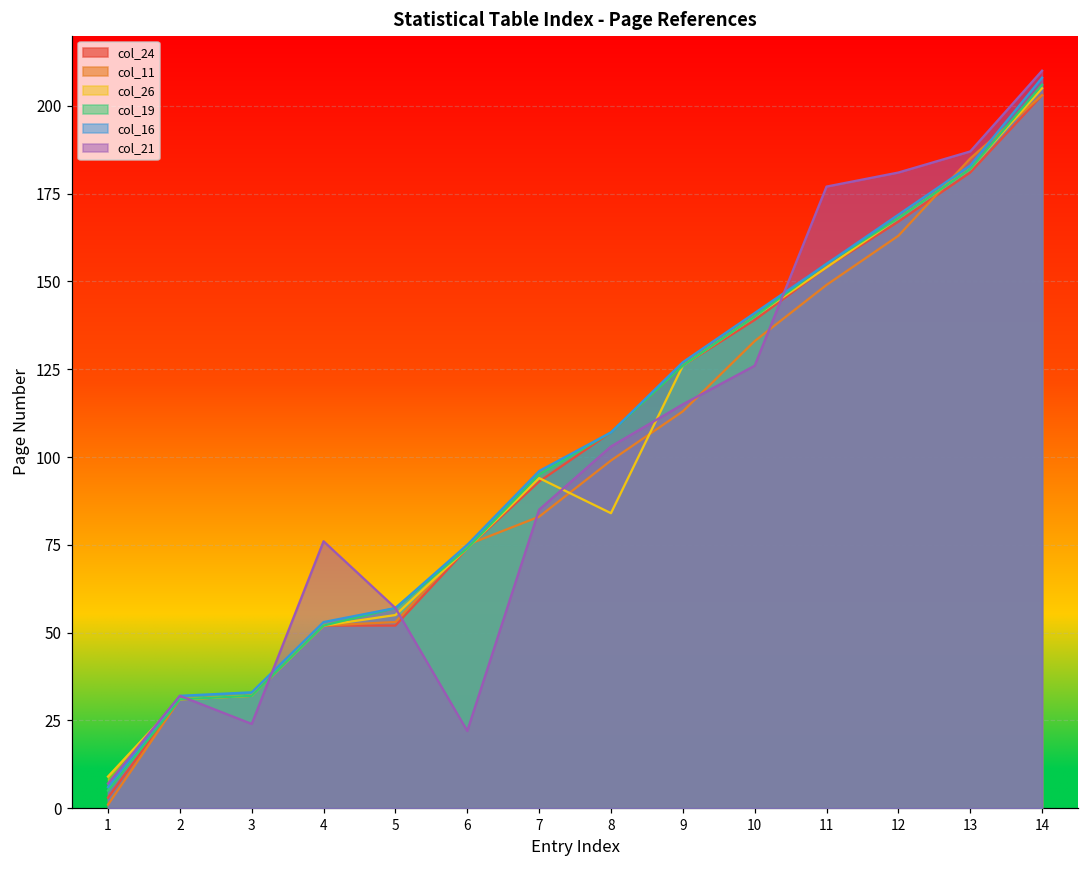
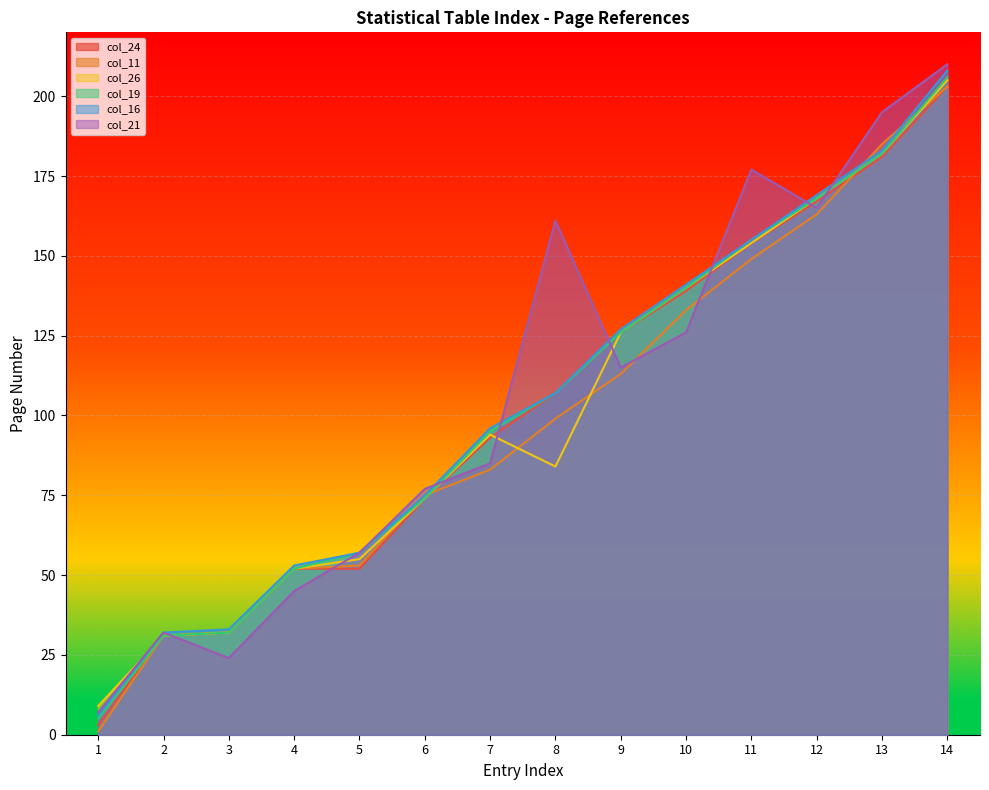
col_21, 4: 76 -> 45
col_21, 6: 22 -> 77
col_21, 8: 103 -> 161
col_21, 12: 181 -> 165
col_21, 13: 187 -> 195
